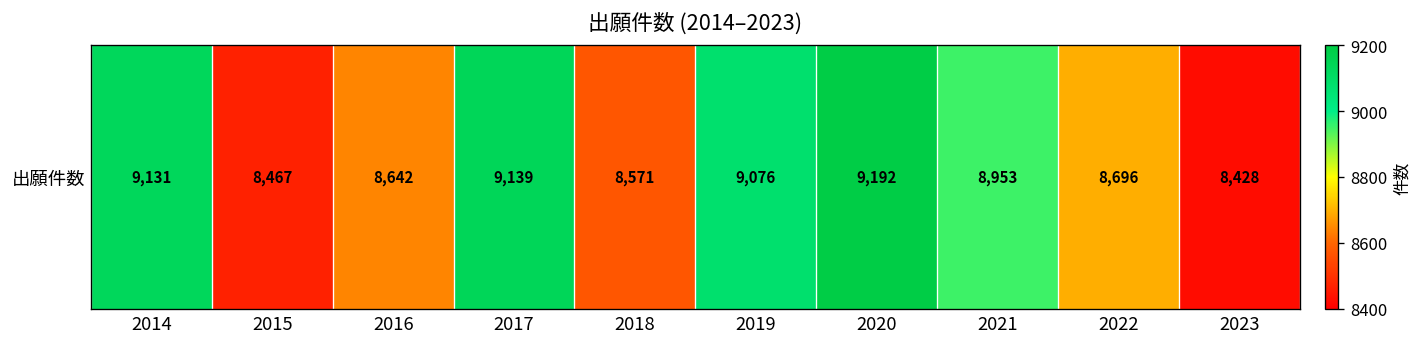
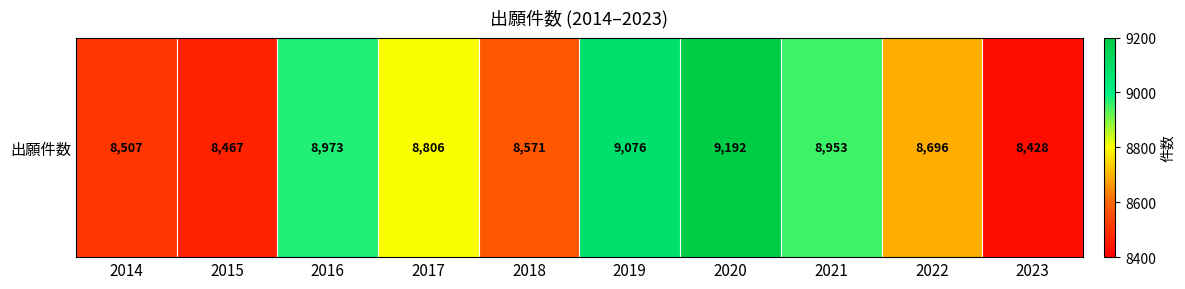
出願件数, 2014: 9,131 -> 8,507
出願件数, 2016: 8,642 -> 8,973
出願件数, 2017: 9,139 -> 8,806
